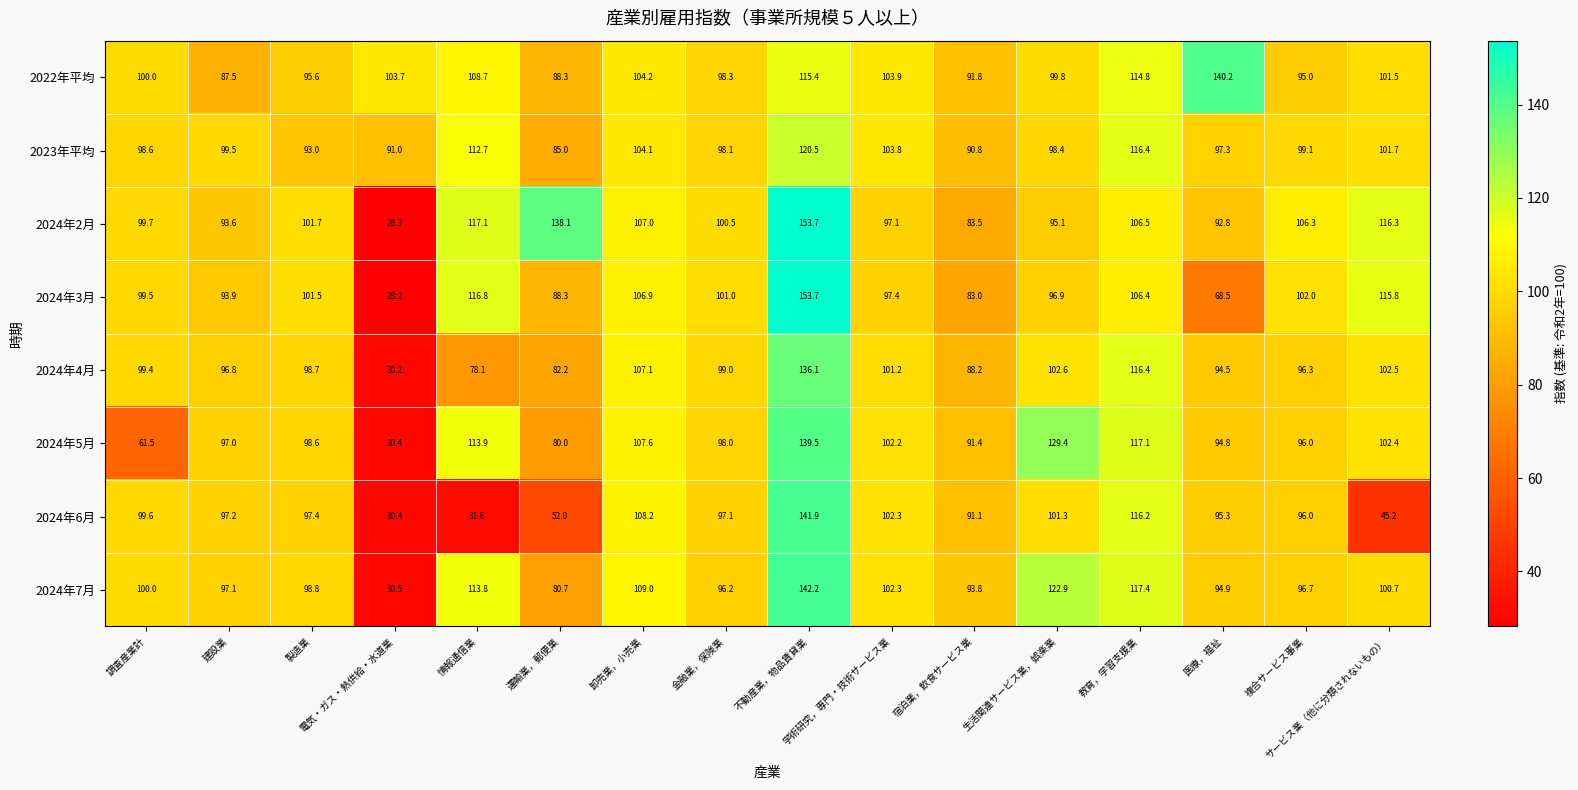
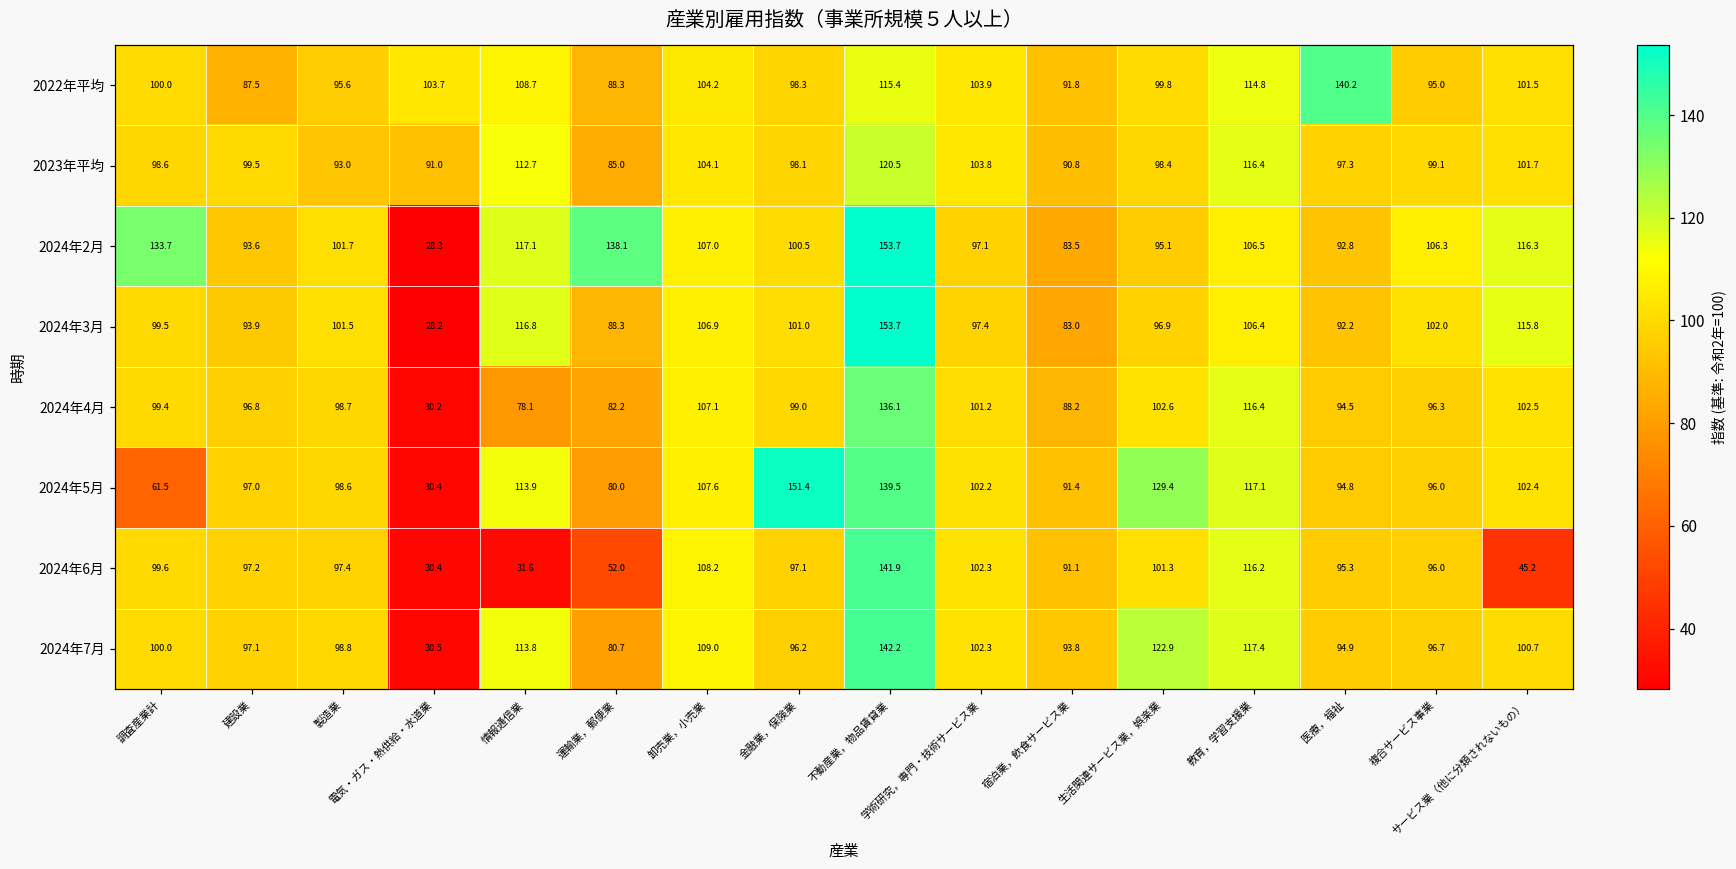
2024年2月, 調査産業計: 99.7 -> 133.7
2024年3月, 医療，福祉: 68.5 -> 92.2
2024年5月, 金融業，保険業: 98.0 -> 151.4
